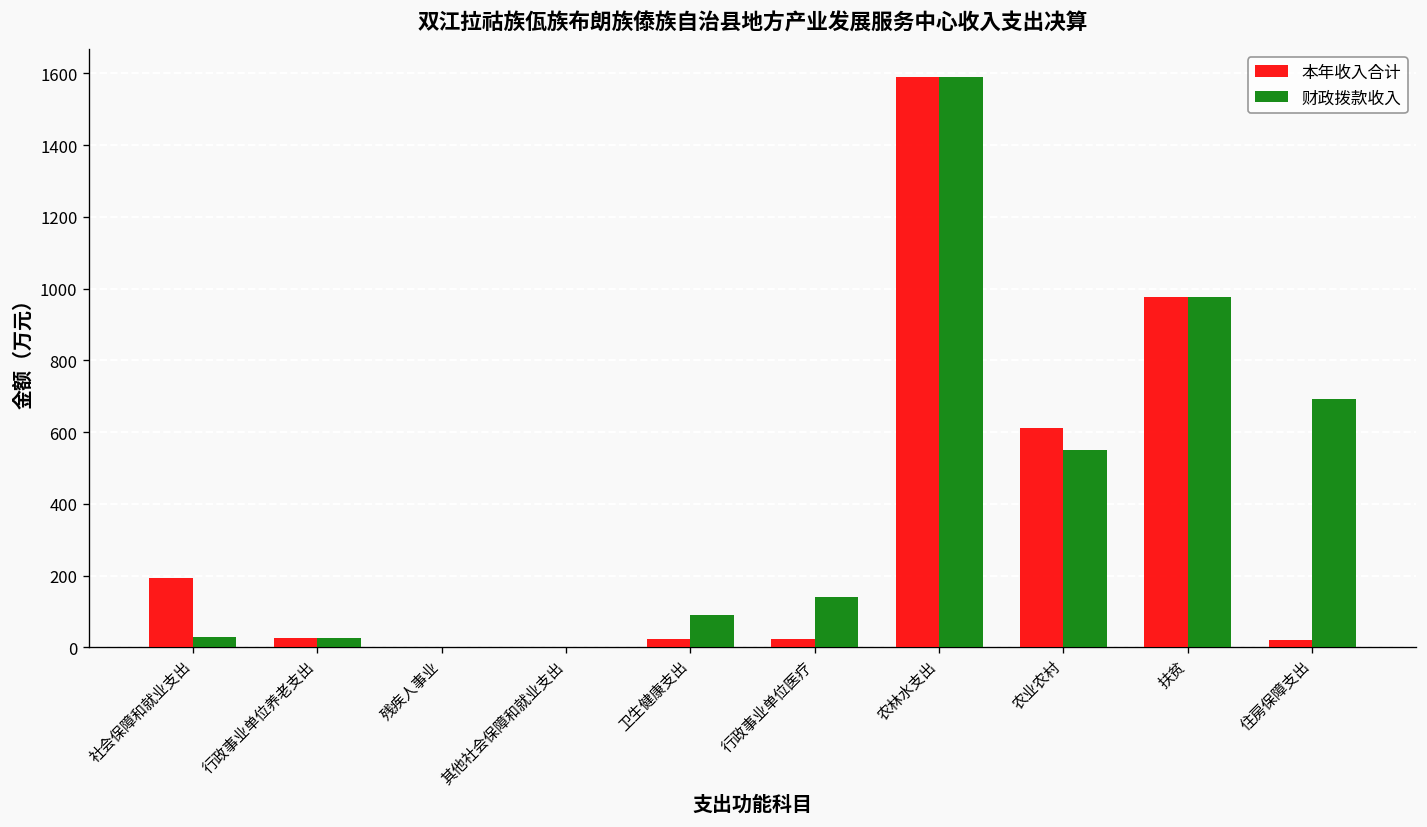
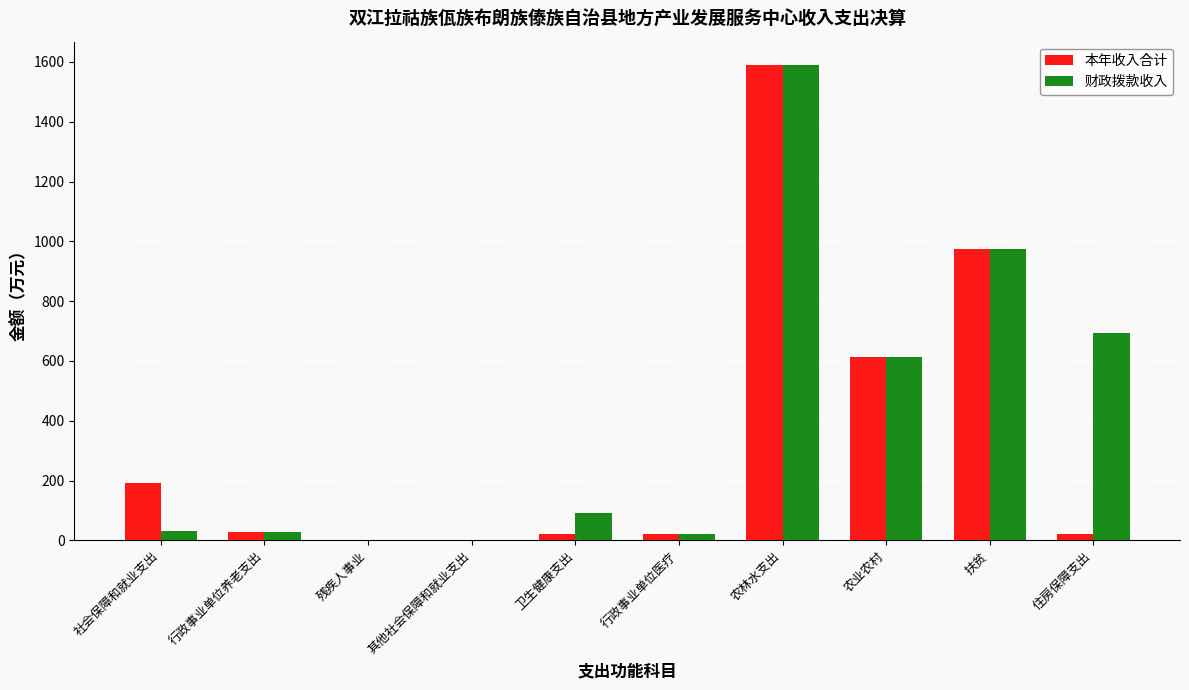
财政拨款收入, 行政事业单位医疗: 140 -> 20
财政拨款收入, 农业农村: 550 -> 610
